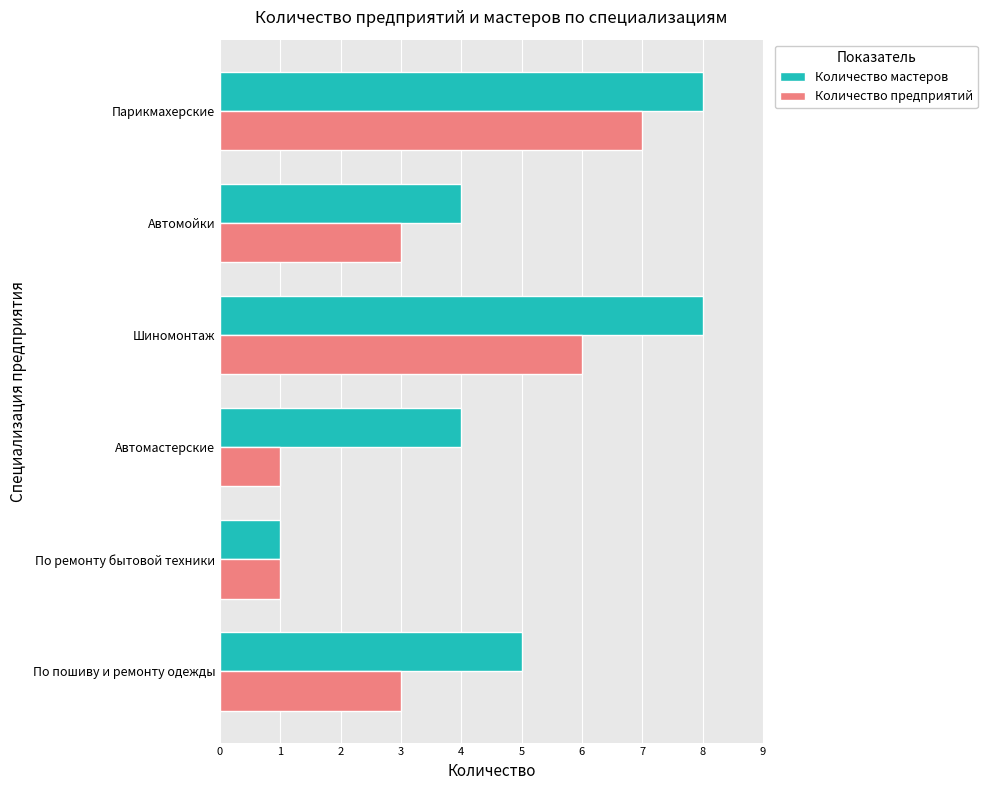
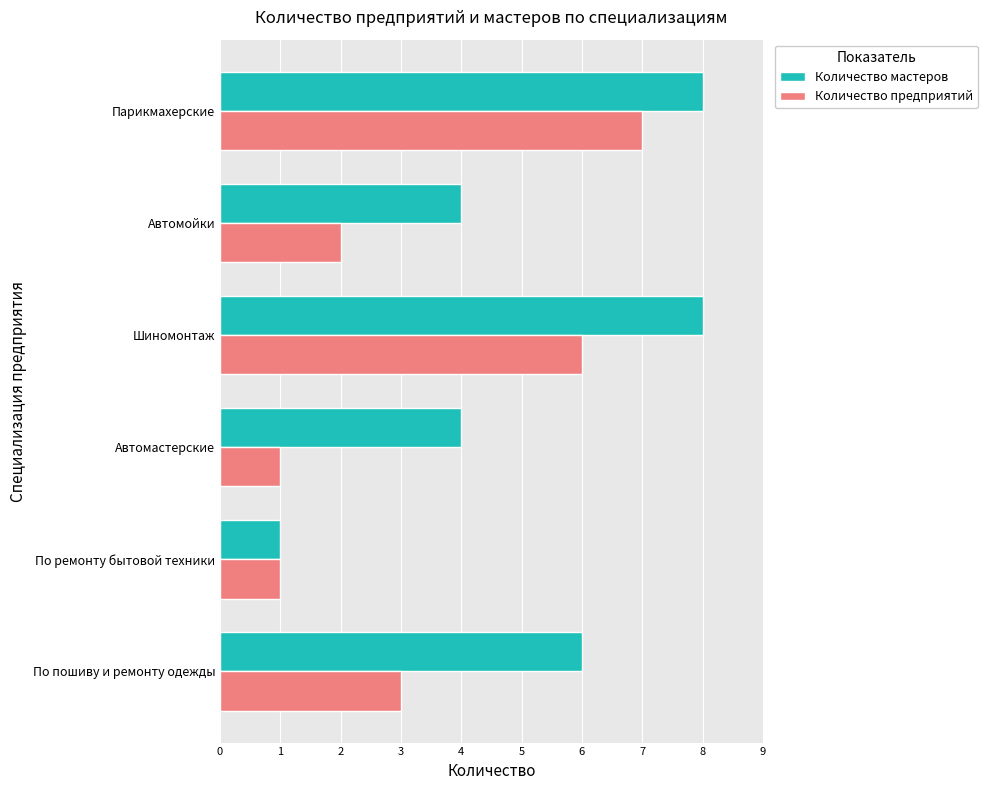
Количество предприятий, Автомойки: 3 -> 2
Количество мастеров, По пошиву и ремонту одежды: 5 -> 6
